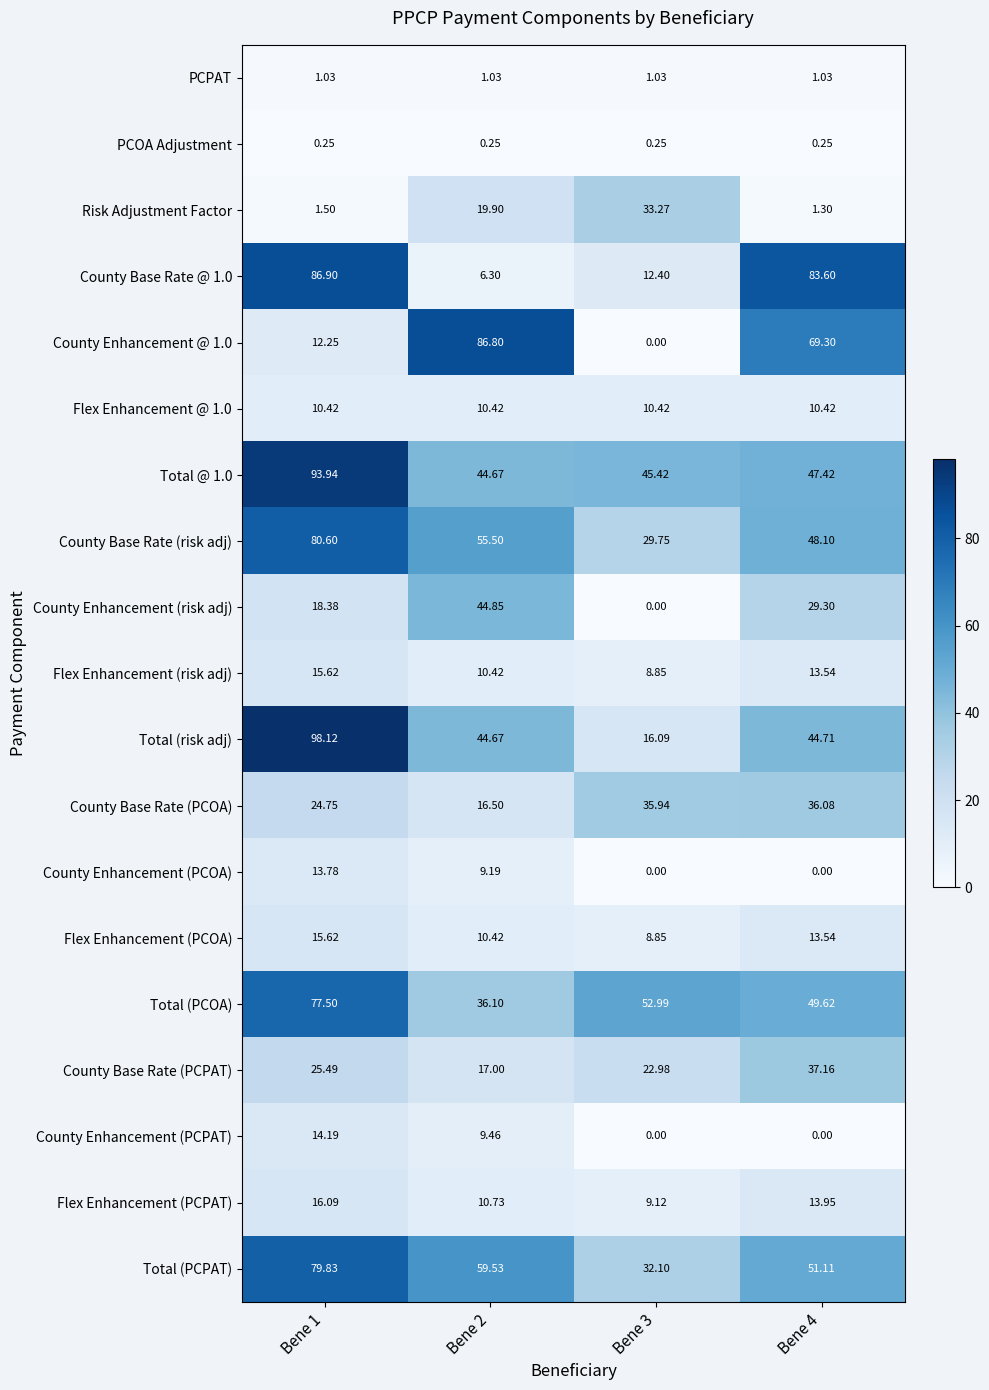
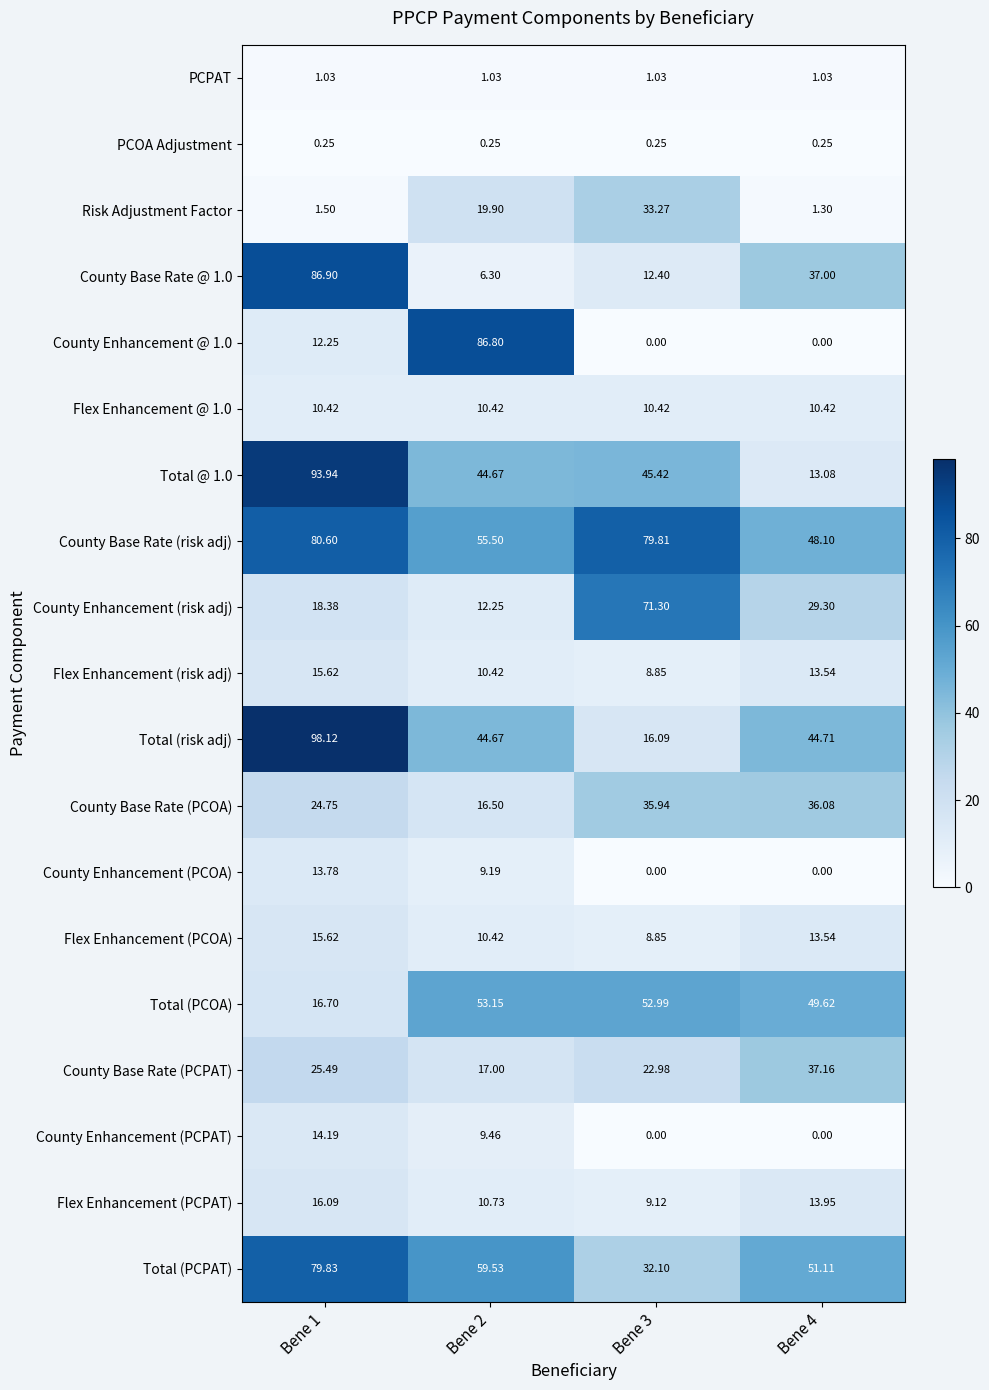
County Base Rate @ 1.0, Bene 4: 83.60 -> 37.00
County Enhancement @ 1.0, Bene 4: 69.30 -> 0.00
Total @ 1.0, Bene 4: 47.42 -> 13.08
County Base Rate (risk adj), Bene 3: 29.75 -> 79.81
County Enhancement (risk adj), Bene 2: 44.85 -> 12.25
County Enhancement (risk adj), Bene 3: 0.00 -> 71.30
Total (PCOA), Bene 1: 77.50 -> 16.70
Total (PCOA), Bene 2: 36.10 -> 53.15
